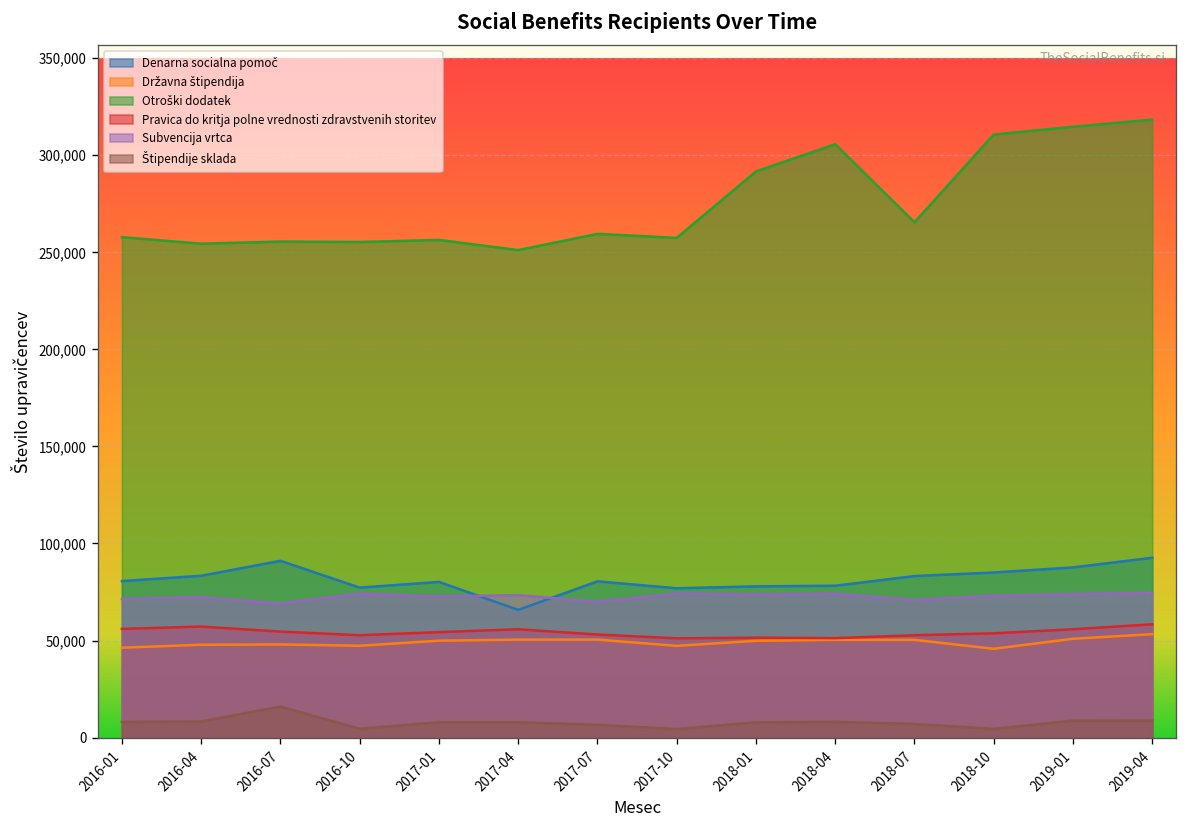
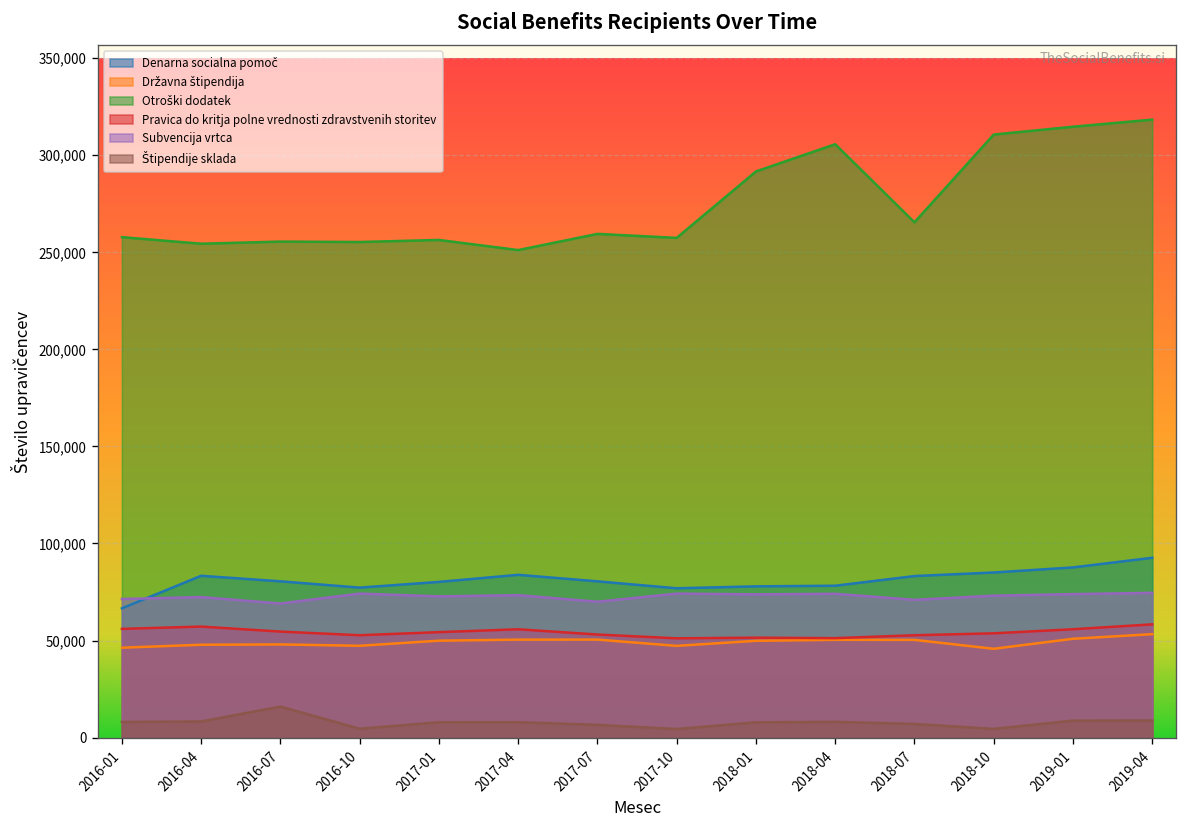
Denarna socialna pomoč, 2016-01: 81,000 -> 67,000
Denarna socialna pomoč, 2016-07: 91,000 -> 81,000
Denarna socialna pomoč, 2017-04: 66,000 -> 84,000
